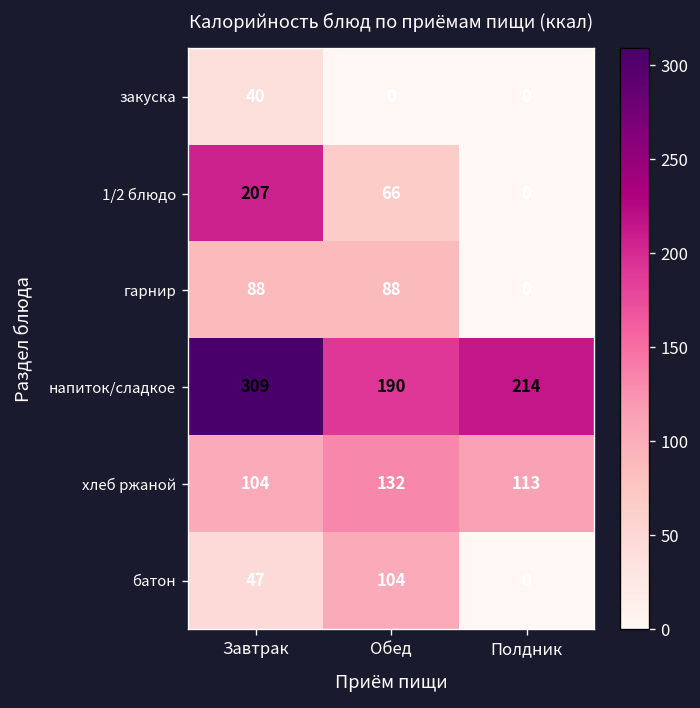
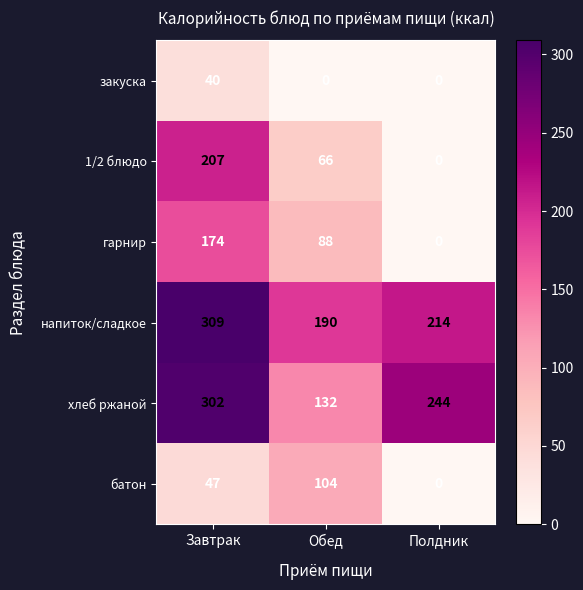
гарнир, Завтрак: 88 -> 174
хлеб ржаной, Завтрак: 104 -> 302
хлеб ржаной, Полдник: 113 -> 244
